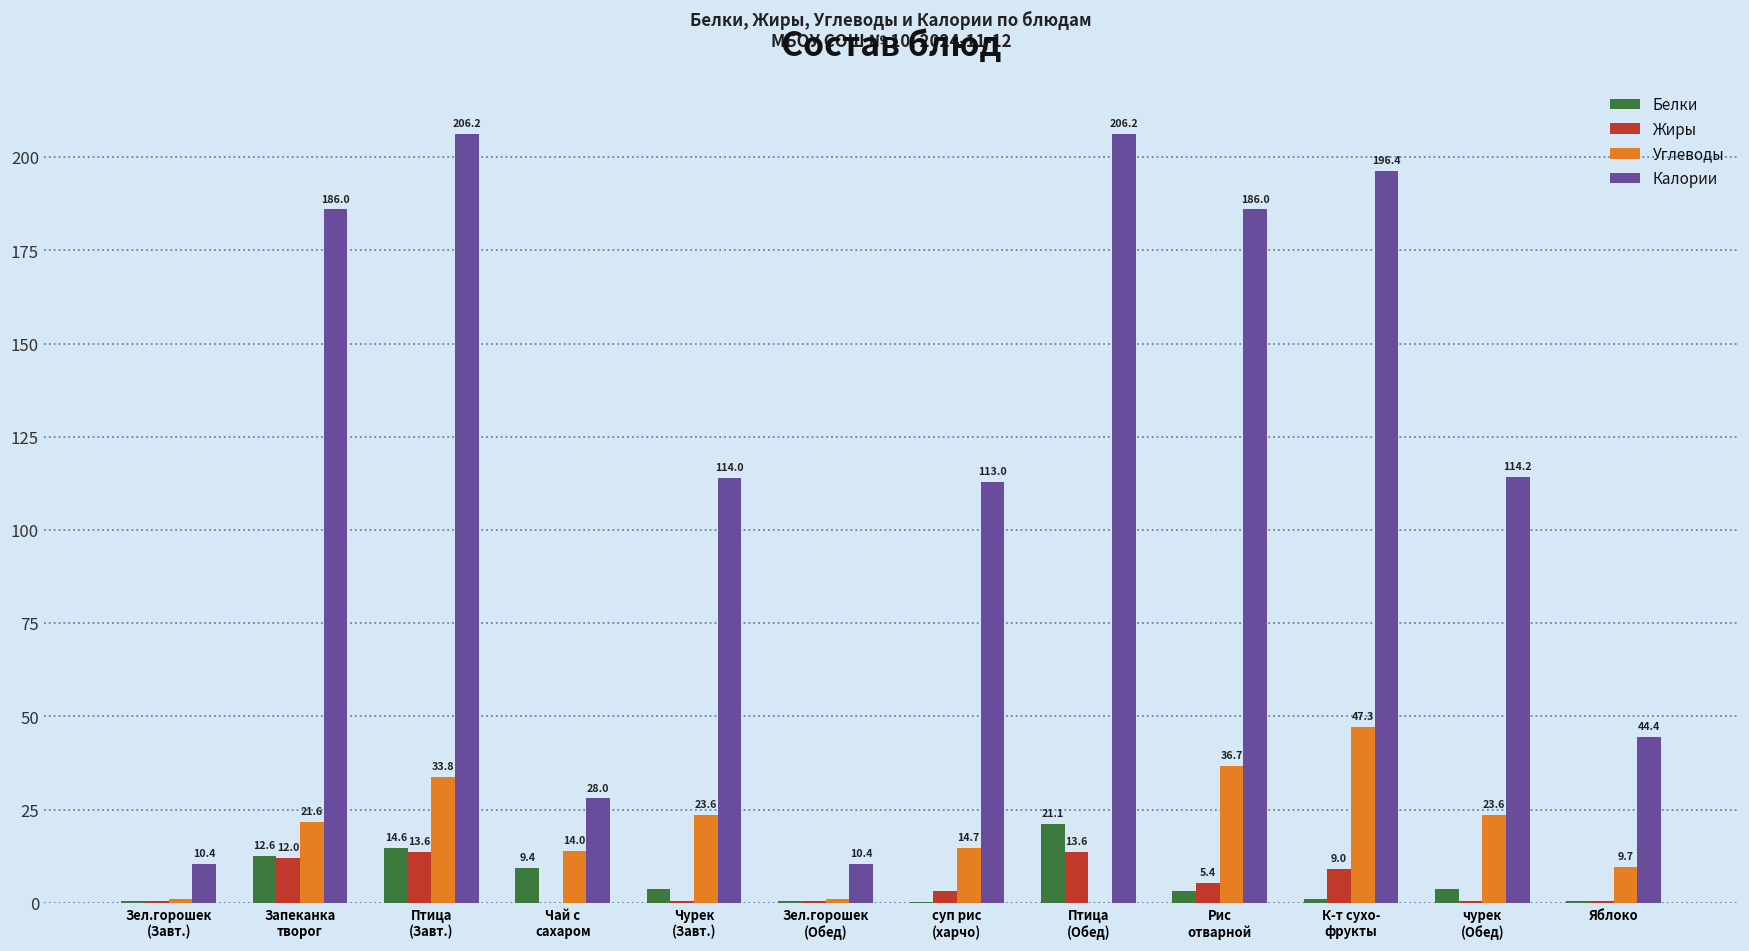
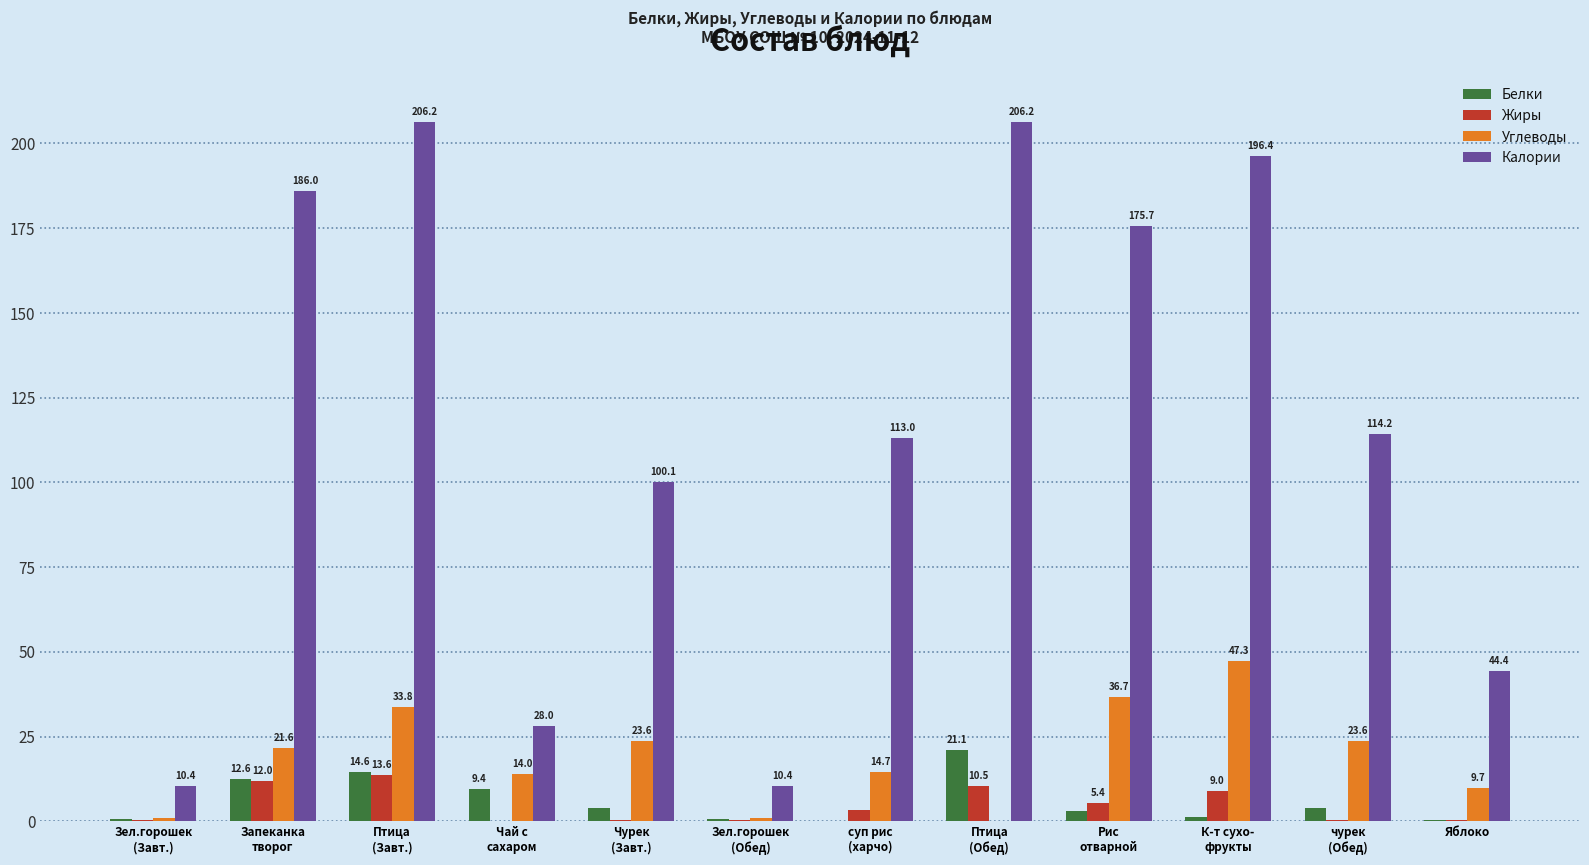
Калории, Чурек (Завт.): 114.0 -> 100.1
Жиры, Птица (Обед): 13.6 -> 10.5
Калории, Рис отварной: 186.0 -> 175.7
